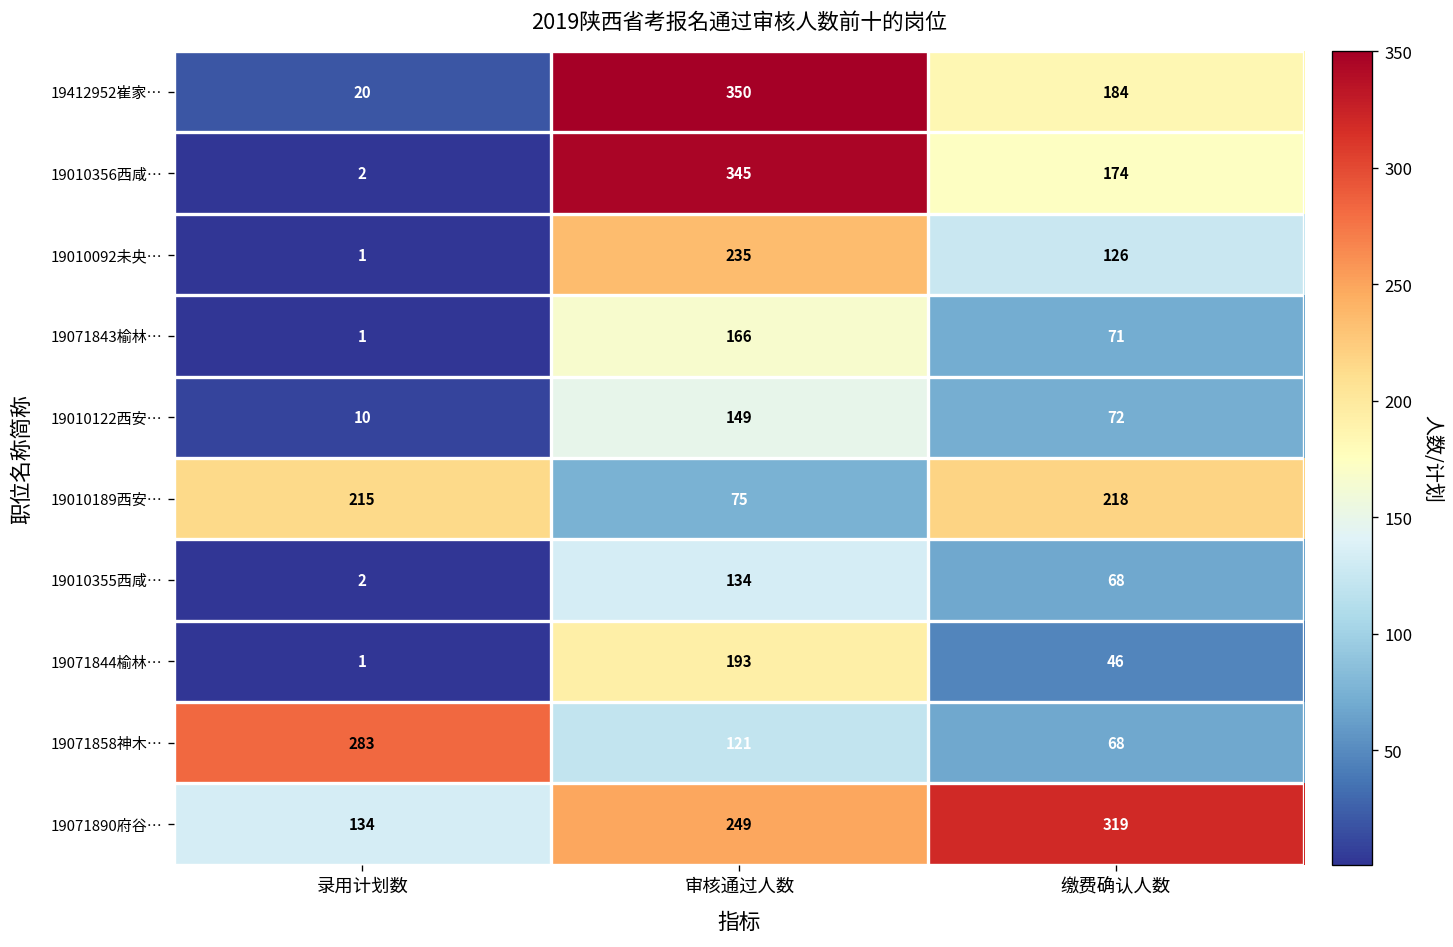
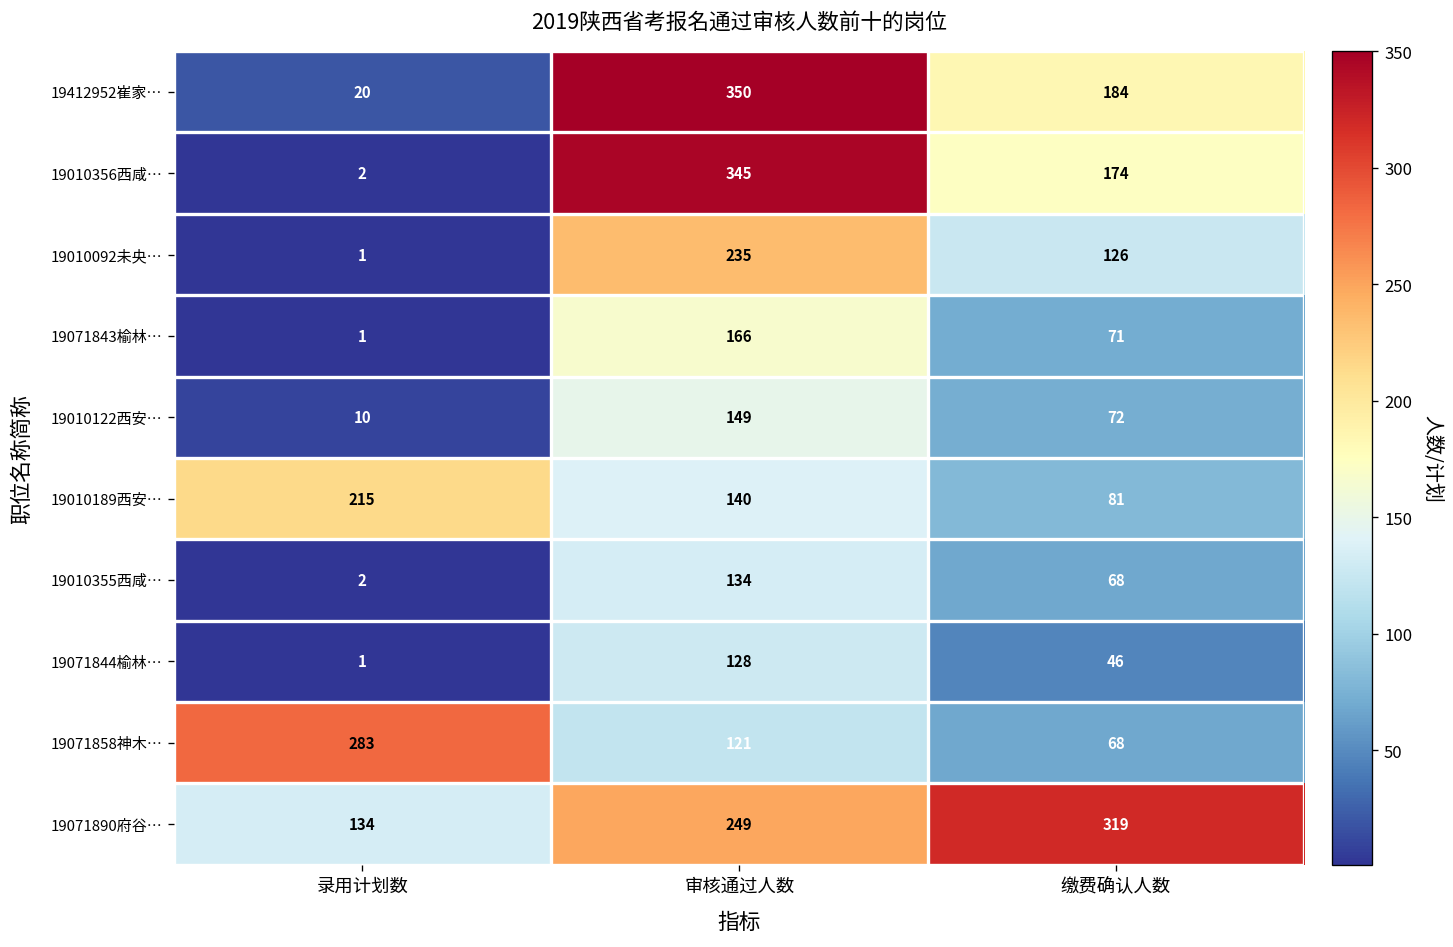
19010189西安…, 审核通过人数: 75 -> 140
19010189西安…, 缴费确认人数: 218 -> 81
19071844榆林…, 审核通过人数: 193 -> 128
